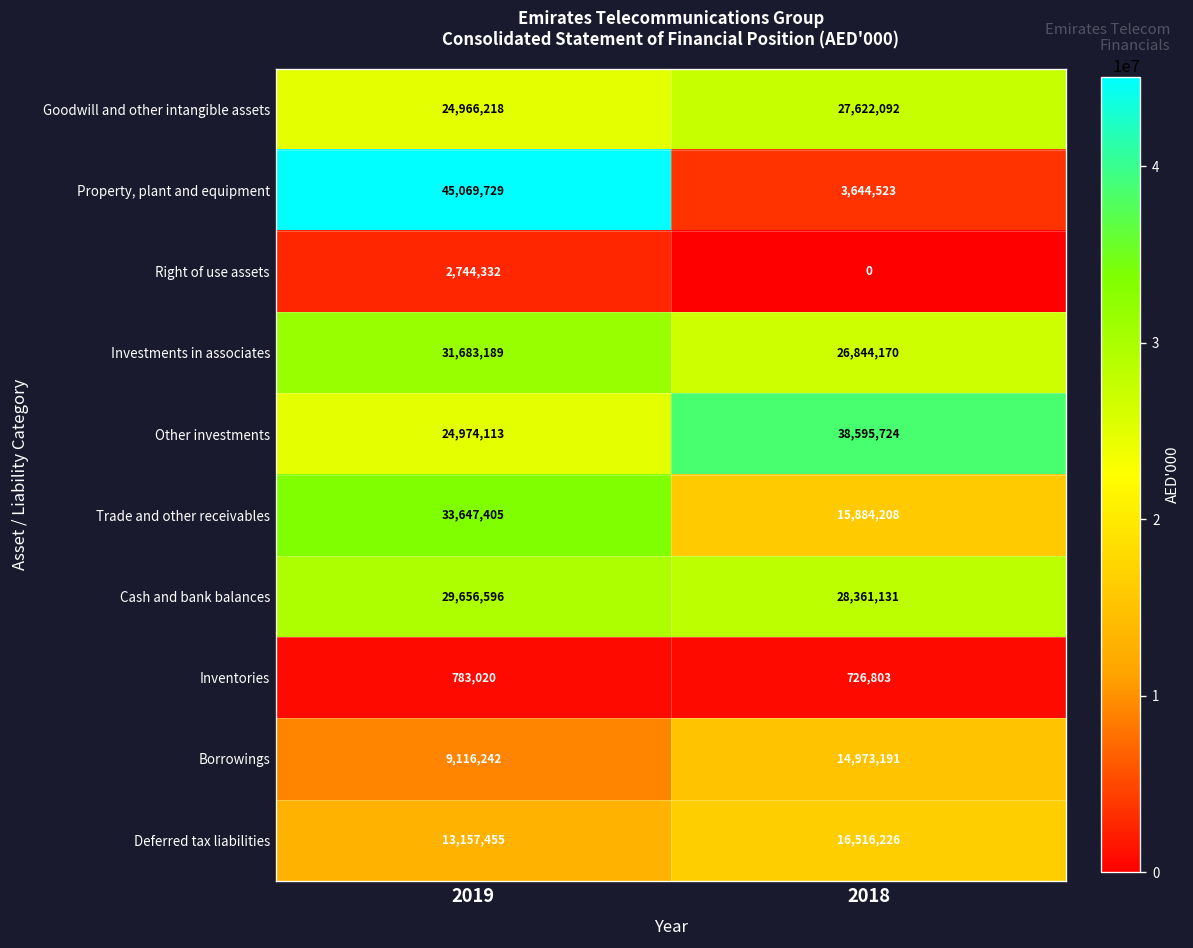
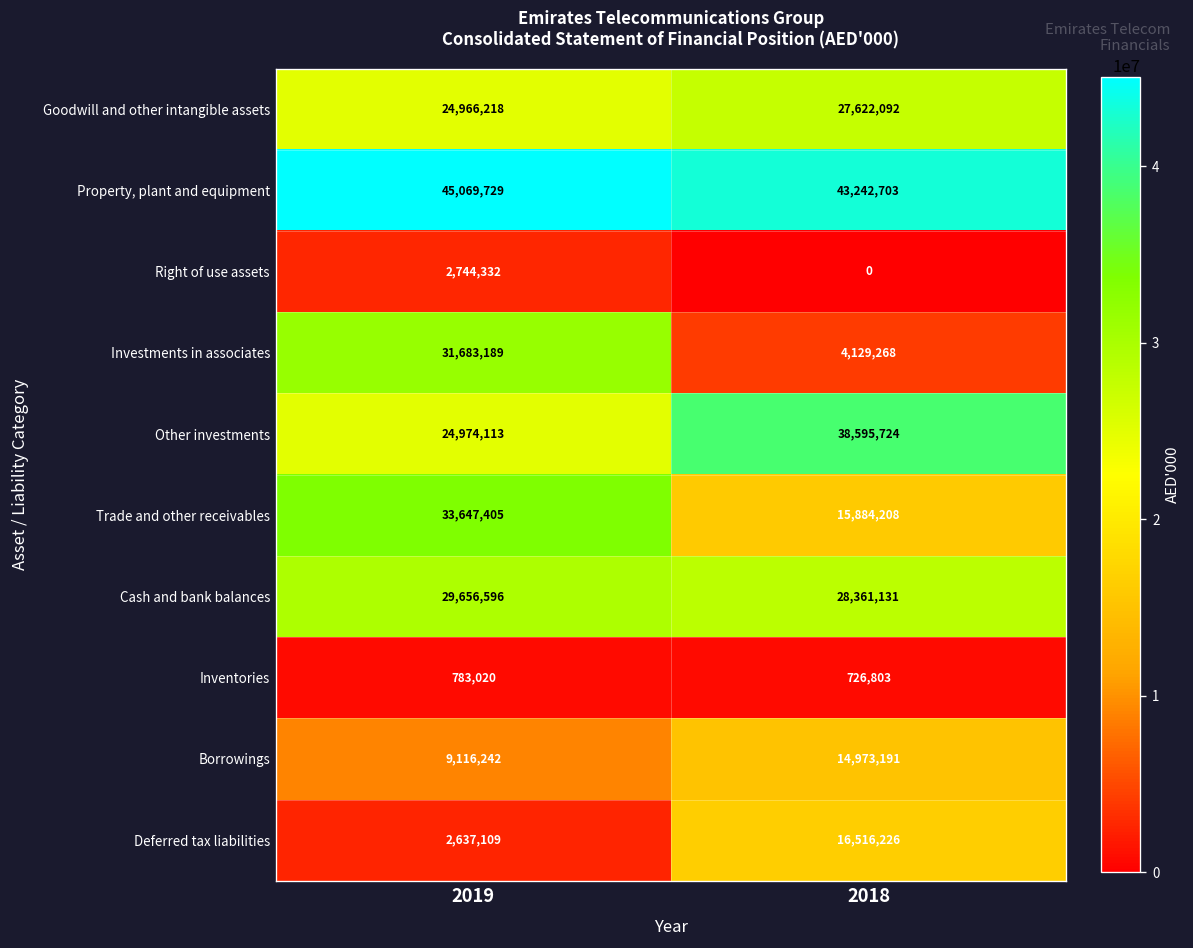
Property, plant and equipment, 2018: 3,644,523 -> 43,242,703
Investments in associates, 2018: 26,844,170 -> 4,129,268
Deferred tax liabilities, 2019: 13,157,455 -> 2,637,109
